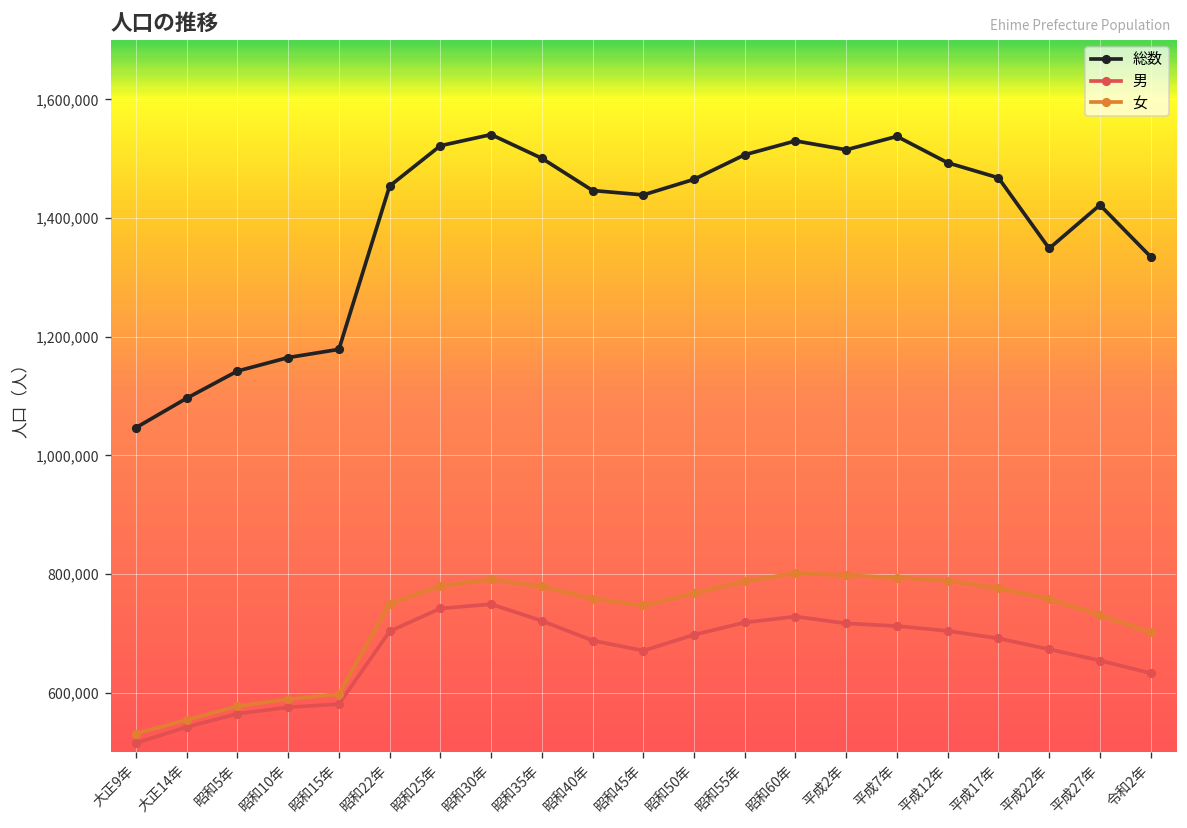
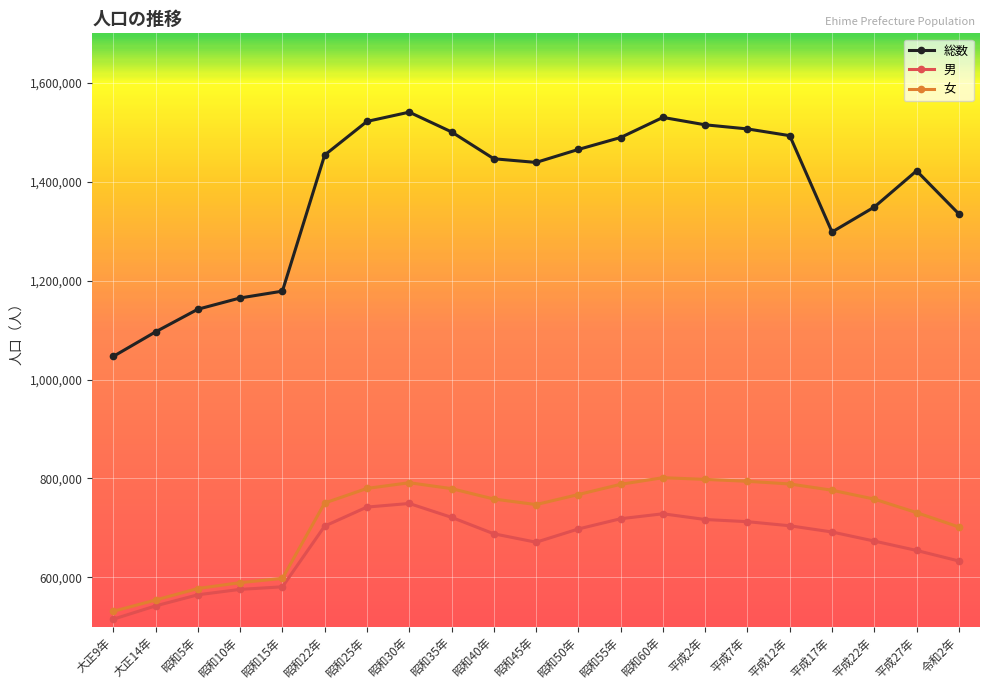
総数, 昭和55年: 1,510,000 -> 1,490,000
総数, 平成7年: 1,540,000 -> 1,510,000
総数, 平成17年: 1,470,000 -> 1,300,000
